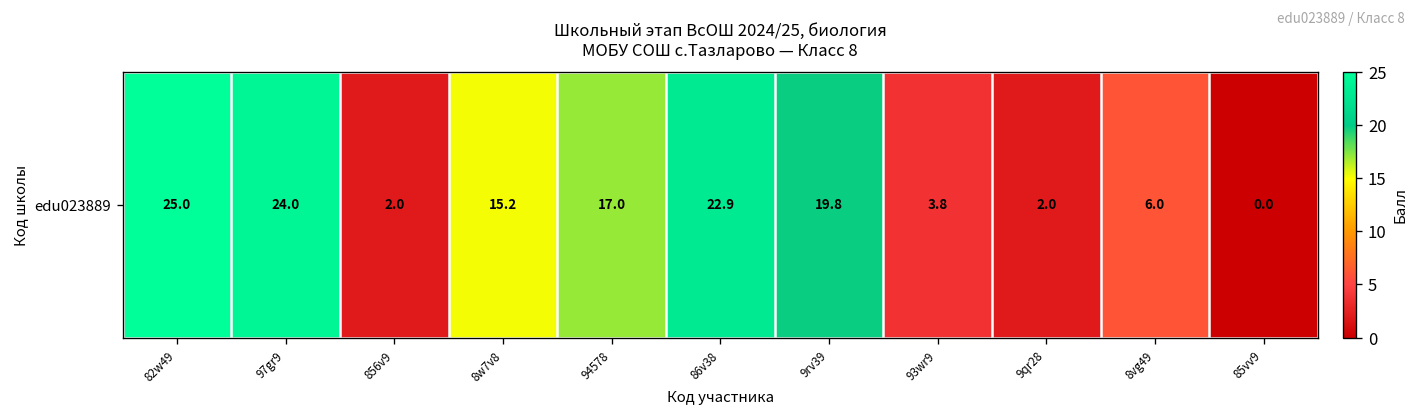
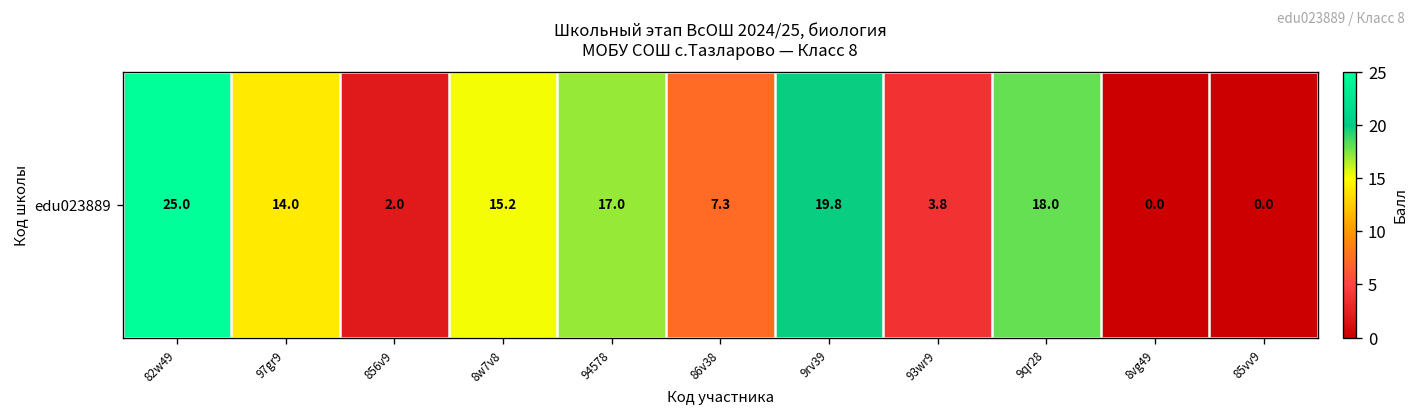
edu023889, 97gr9: 24.0 -> 14.0
edu023889, 86v38: 22.9 -> 7.3
edu023889, 9qr28: 2.0 -> 18.0
edu023889, 8vg49: 6.0 -> 0.0
